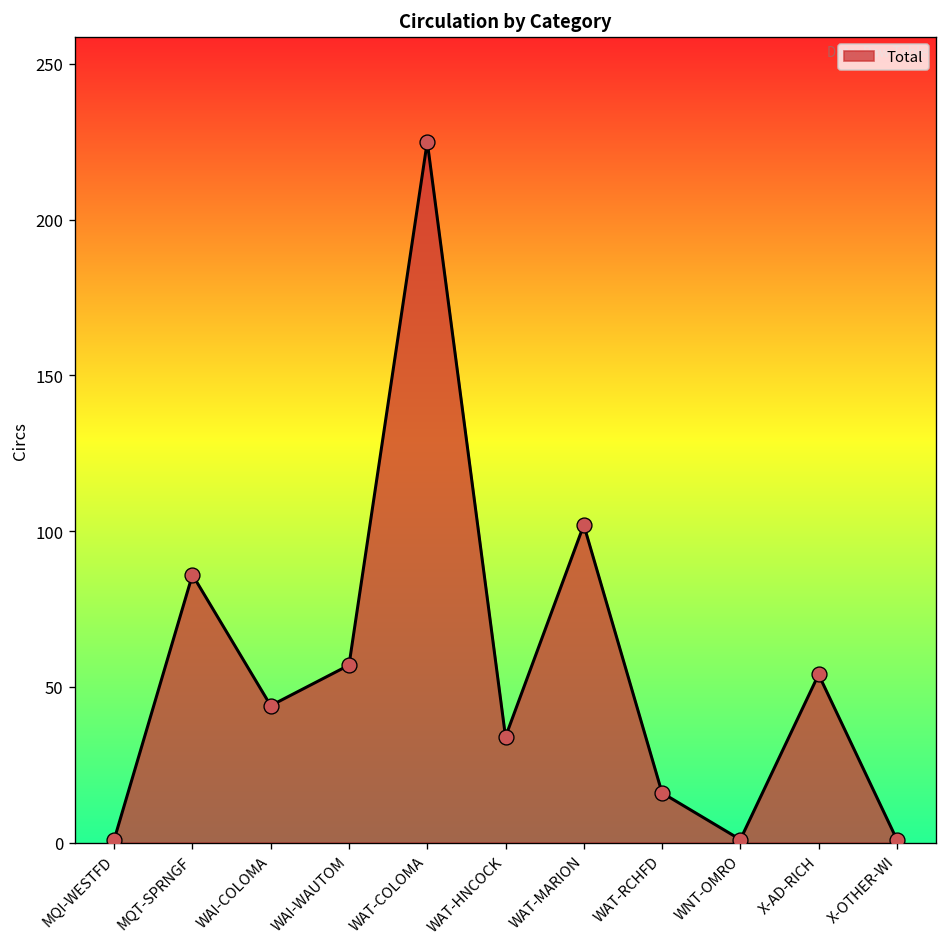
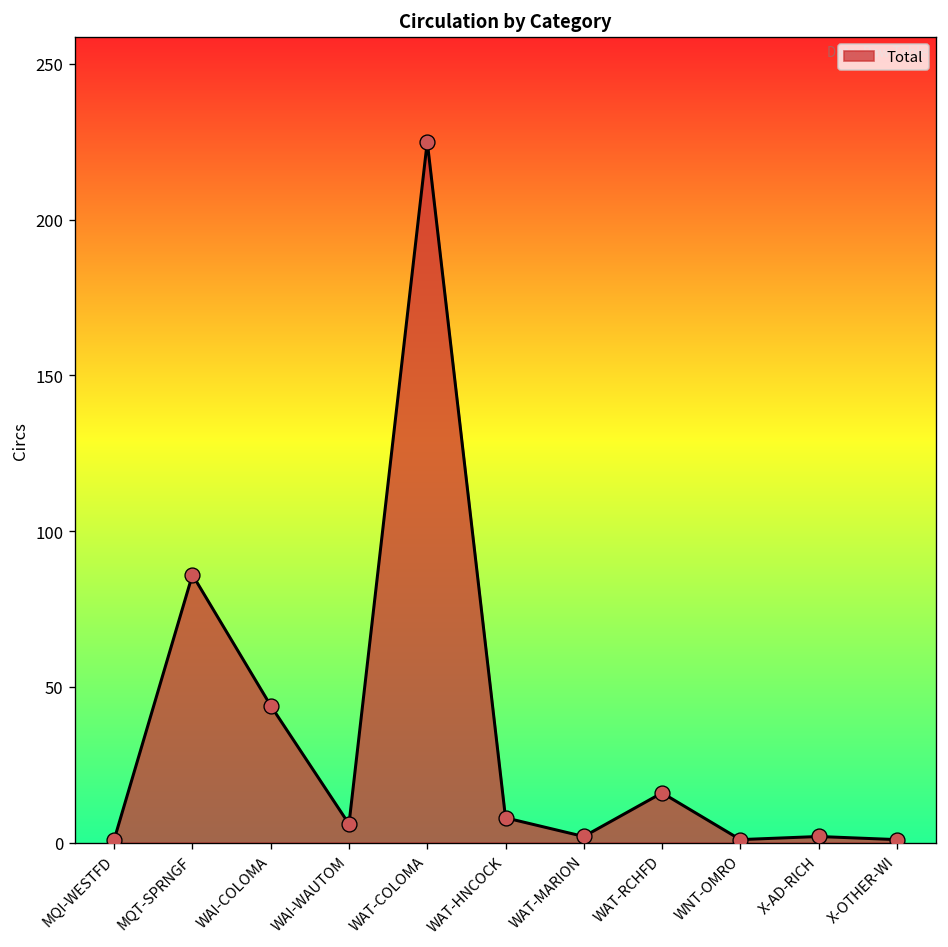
WAI-WAUTOM: 57 -> 6
WAT-HNCOCK: 34 -> 8
WAT-MARION: 102 -> 2
X-AD-RICH: 54 -> 2
